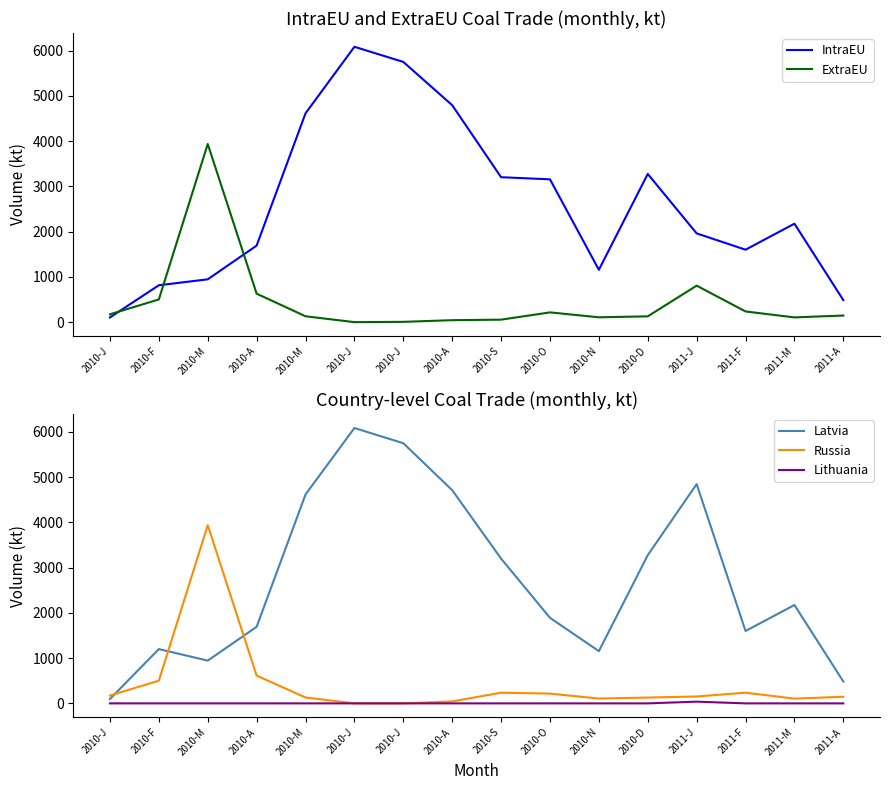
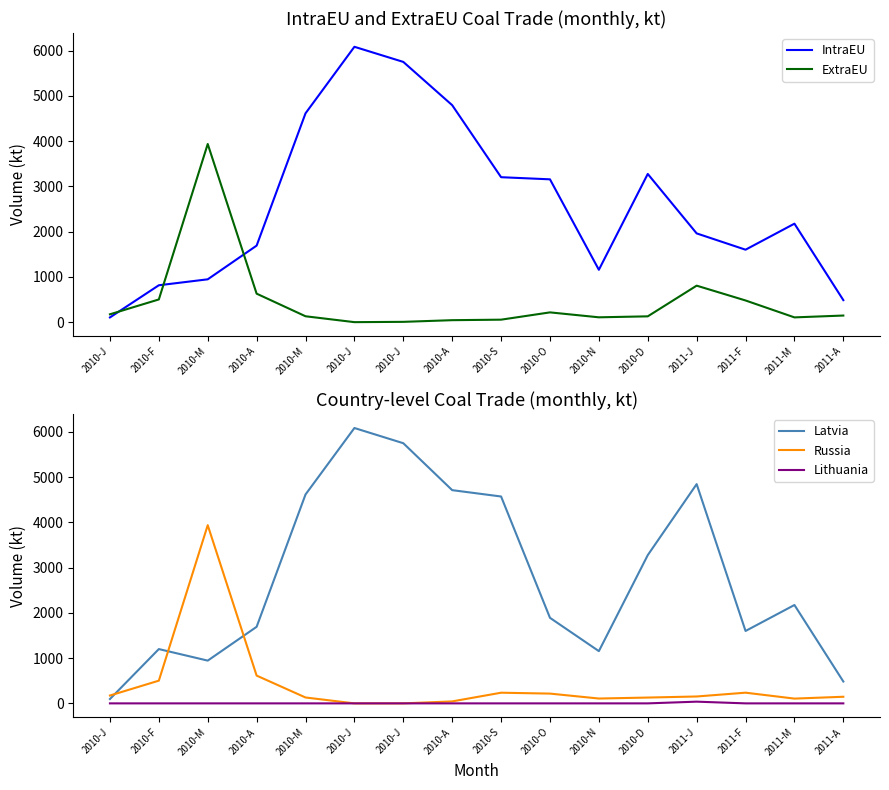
IntraEU and ExtraEU Coal Trade (monthly, kt), ExtraEU, 2011-F: 200 -> 500
Country-level Coal Trade (monthly, kt), Latvia, 2010-S: 3200 -> 4600
